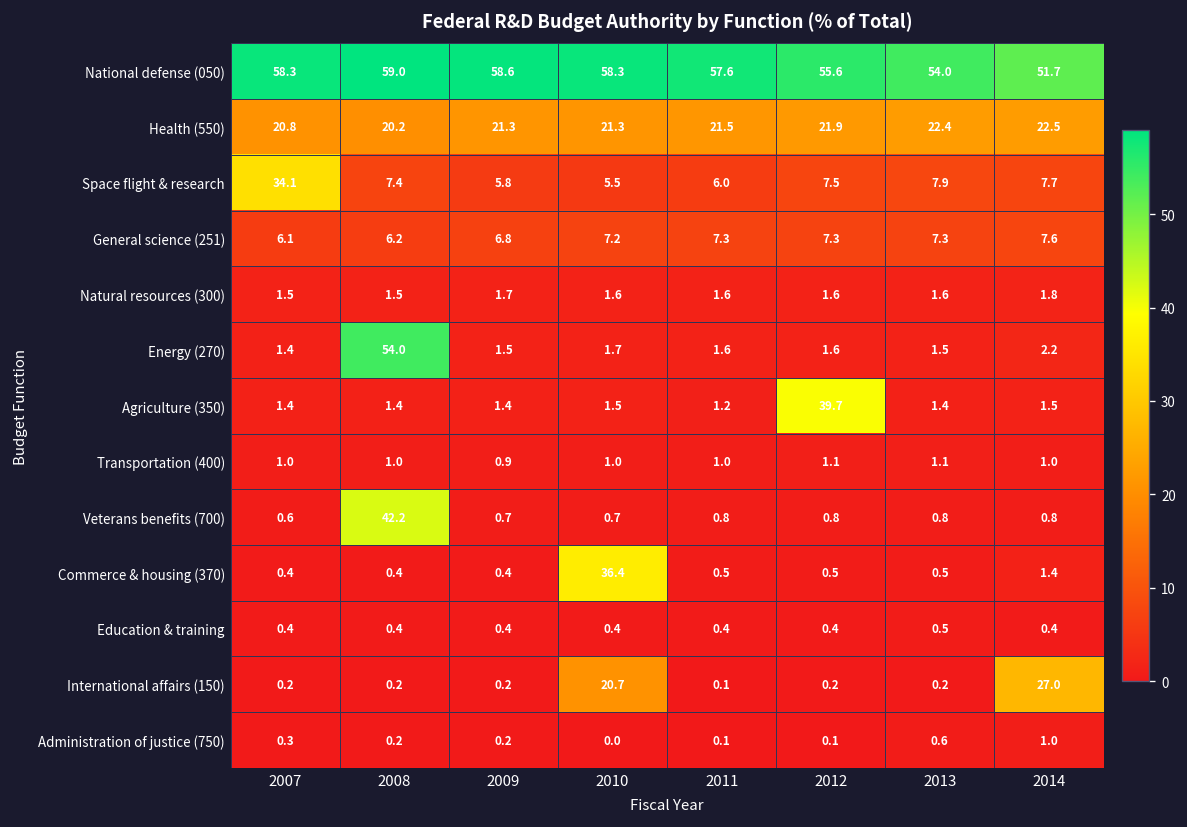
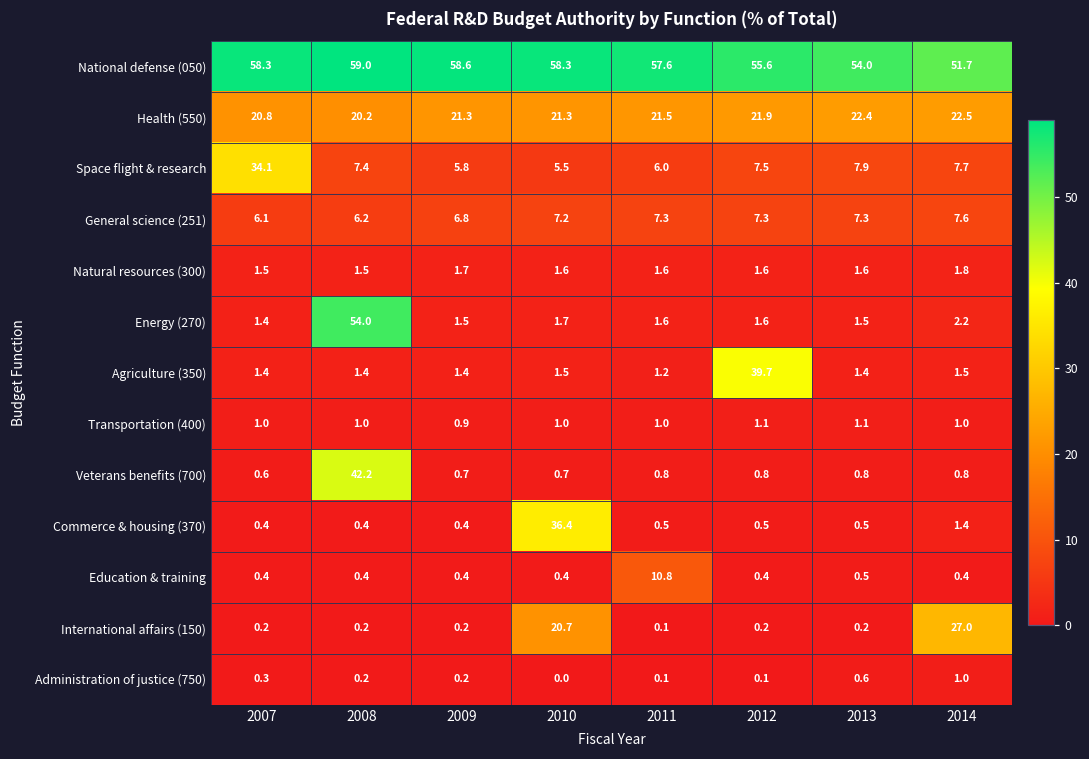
Education & training, 2011: 0.4 -> 10.8
